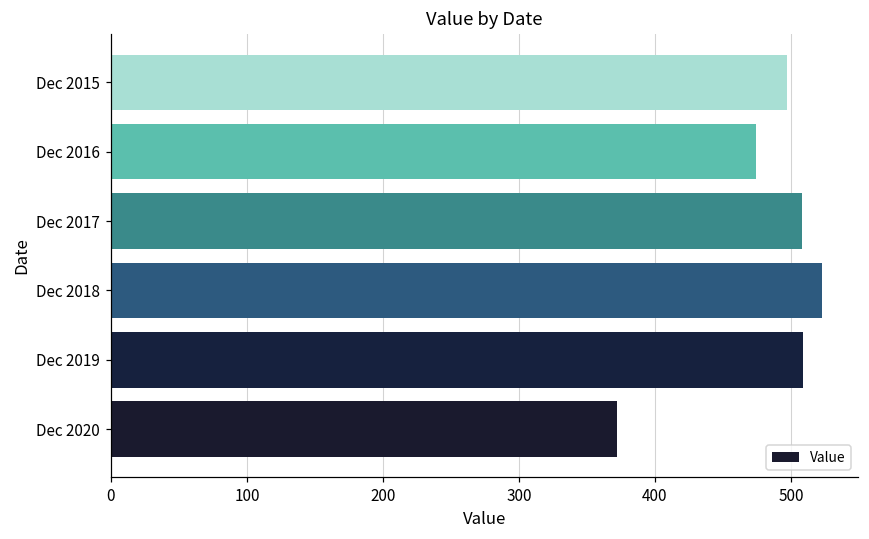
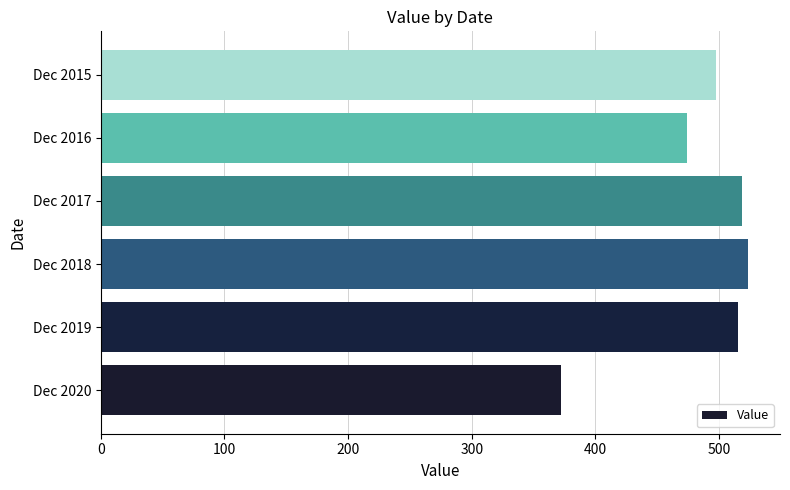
Dec 2017: 508 -> 518
Dec 2019: 509 -> 515
